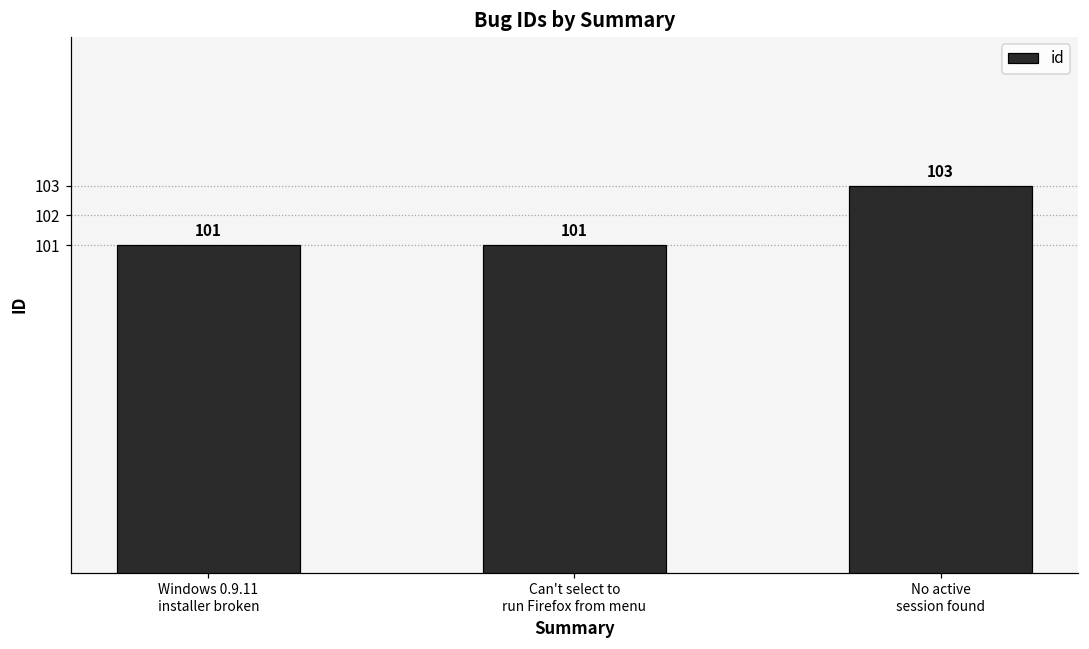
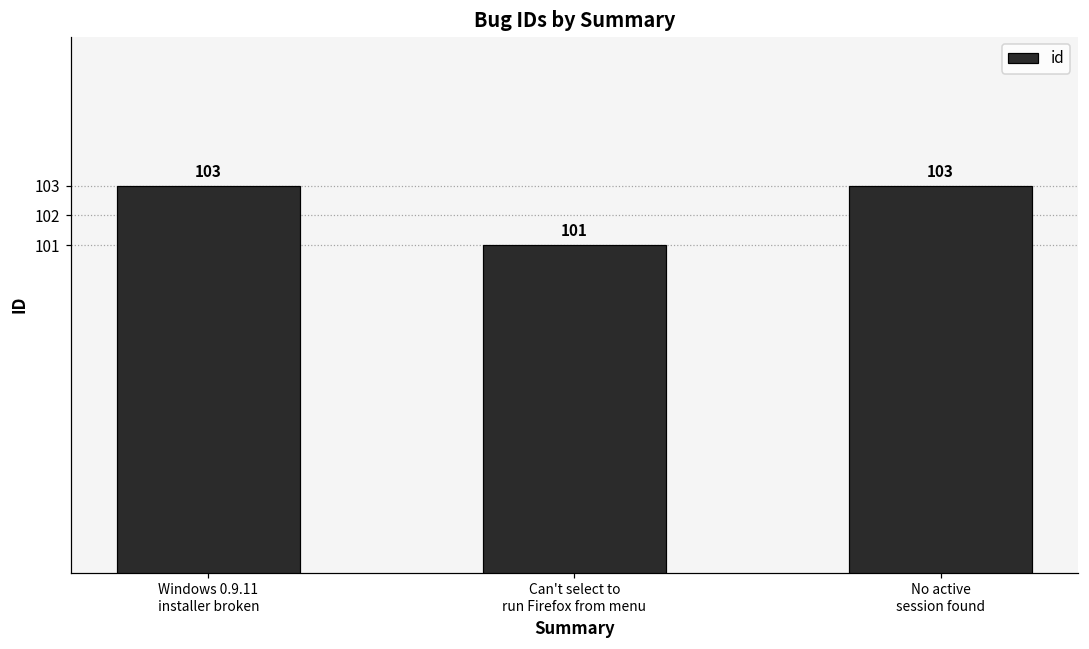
Windows 0.9.11 installer broken: 101 -> 103
